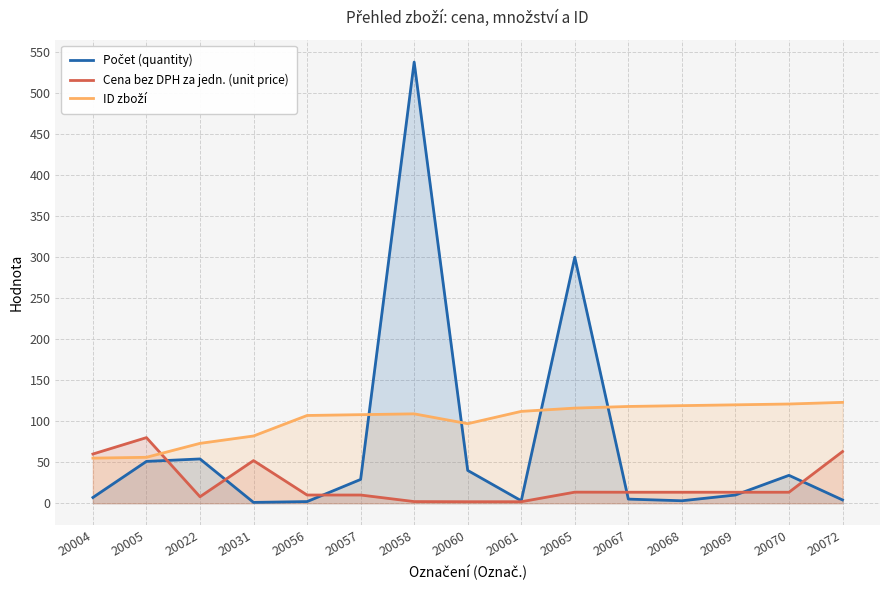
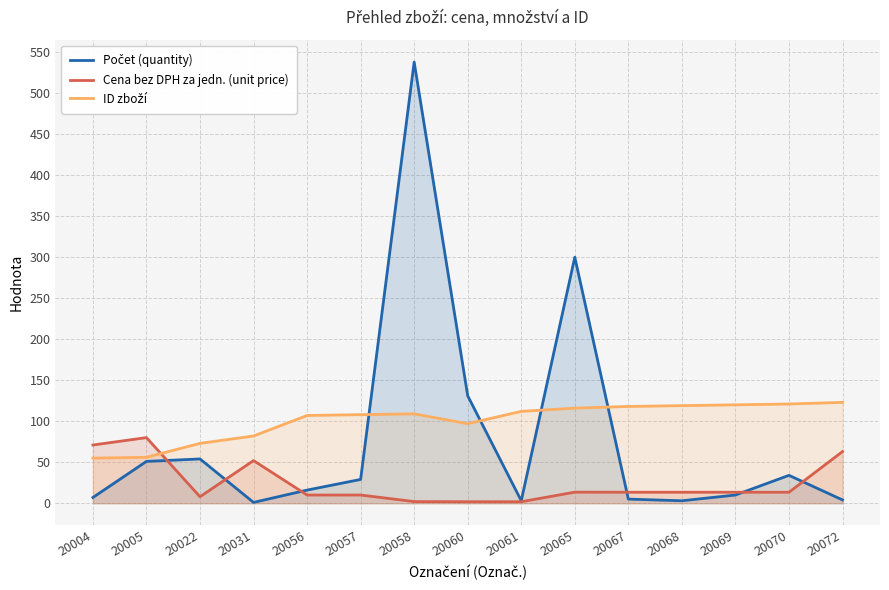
Cena bez DPH za jedn. (unit price), 20004: 60 -> 70
Počet (quantity), 20056: 0 -> 20
Počet (quantity), 20060: 40 -> 130
